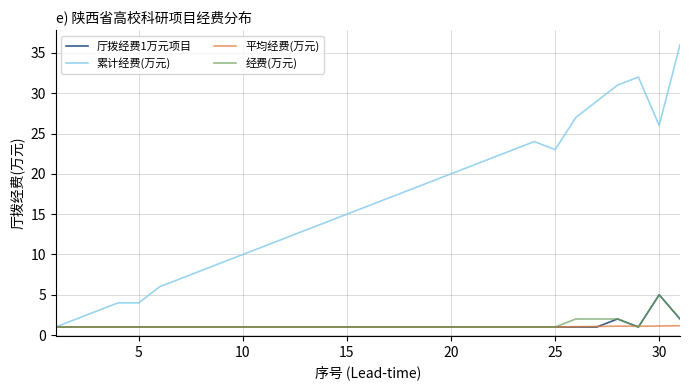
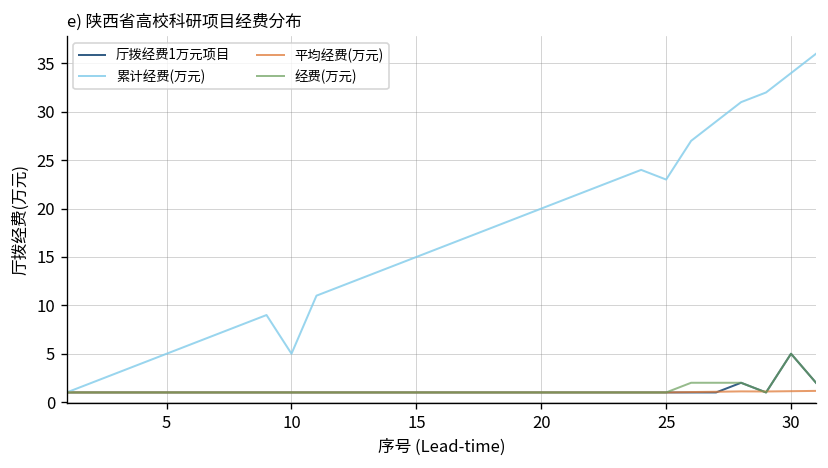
累计经费(万元), 5: 4 -> 5
累计经费(万元), 10: 10 -> 5
累计经费(万元), 30: 26 -> 34
